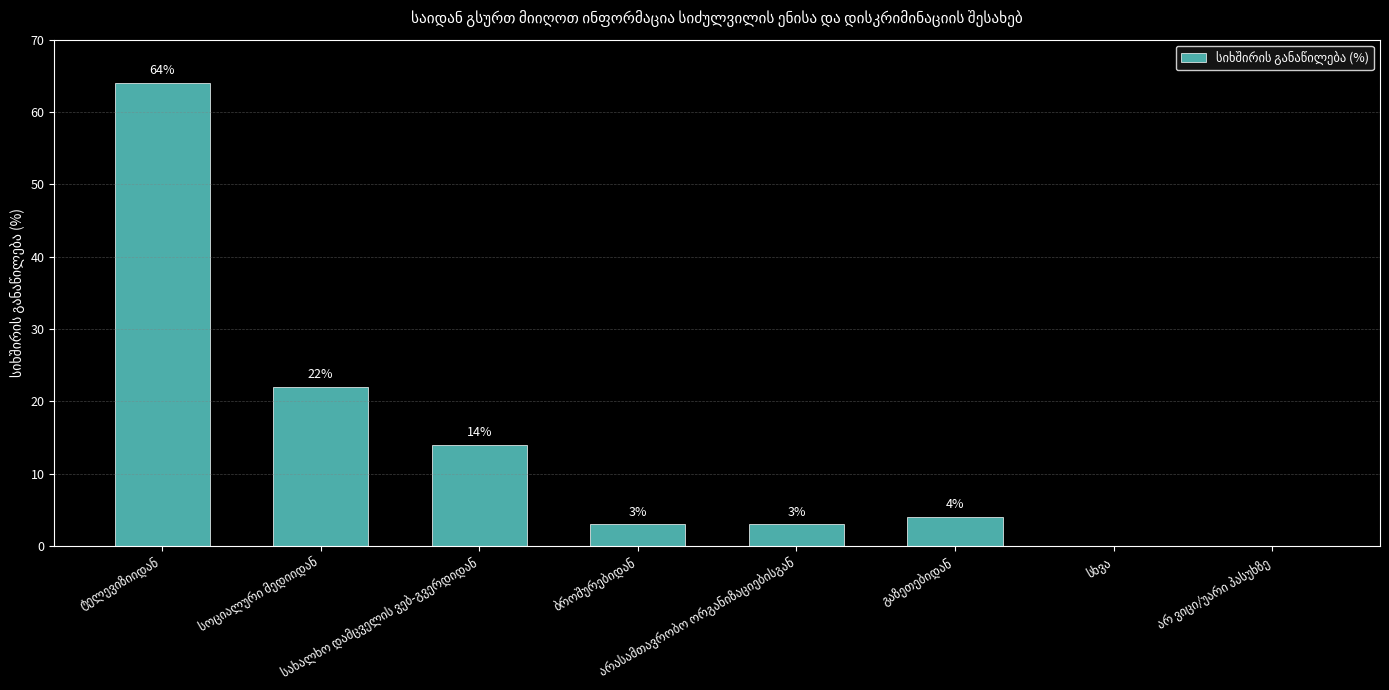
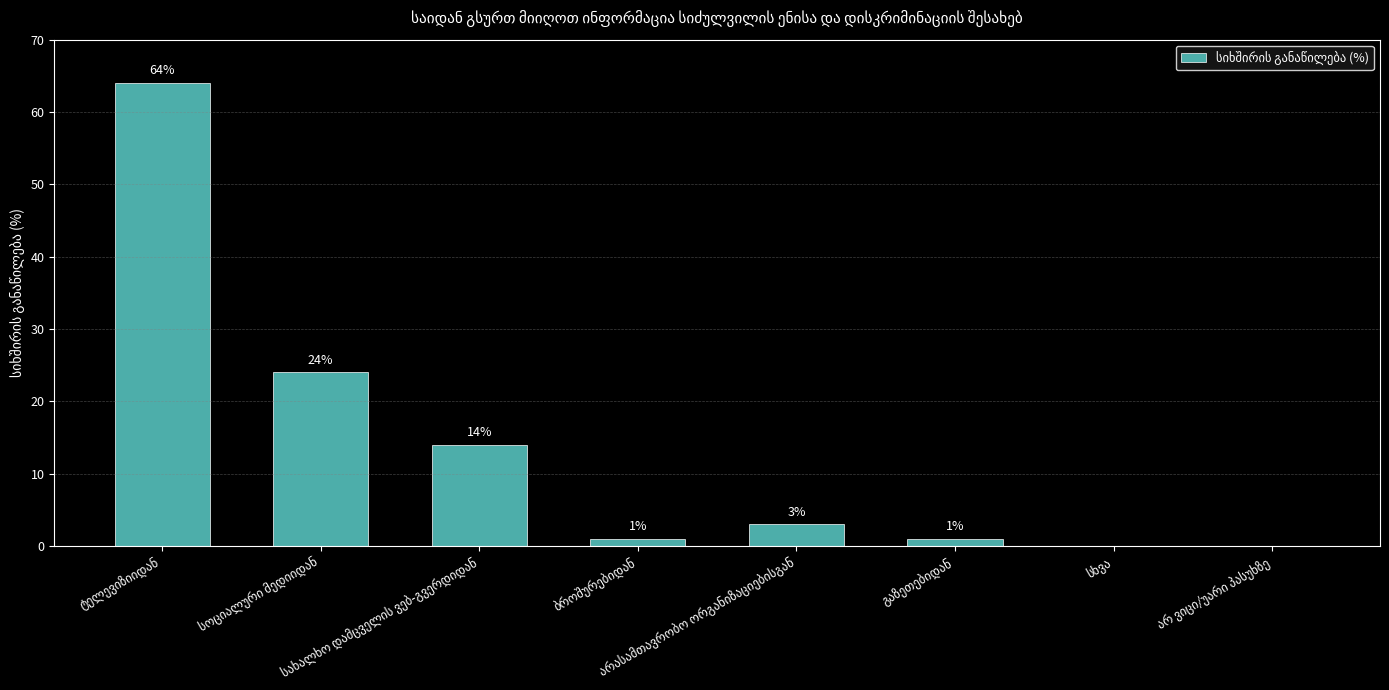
სოციალური მედიიდან: 22% -> 24%
ბროშურებიდან: 3% -> 1%
გაზეთებიდან: 4% -> 1%
